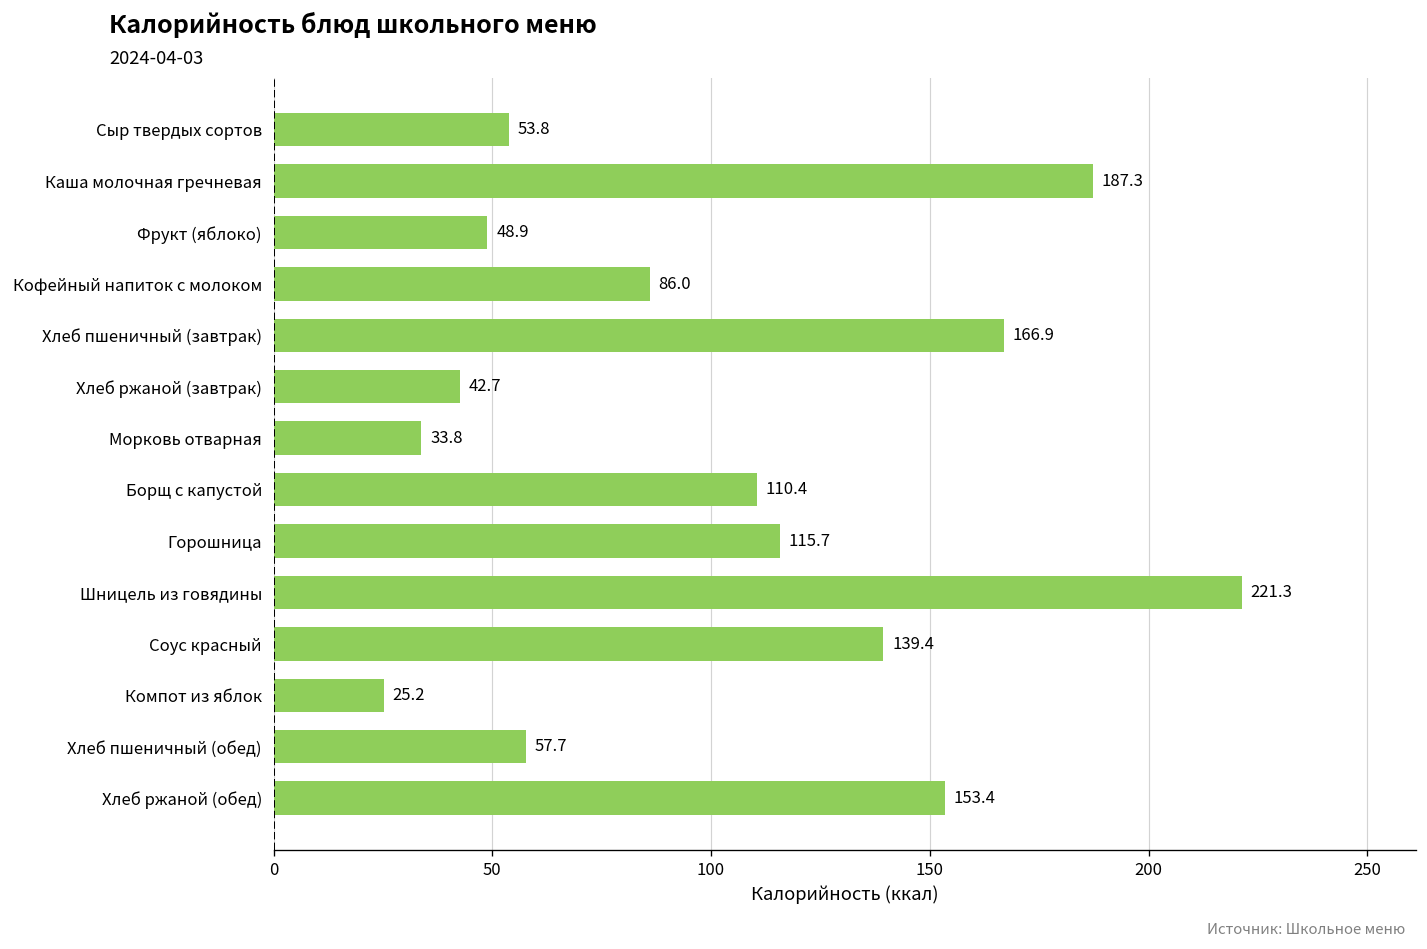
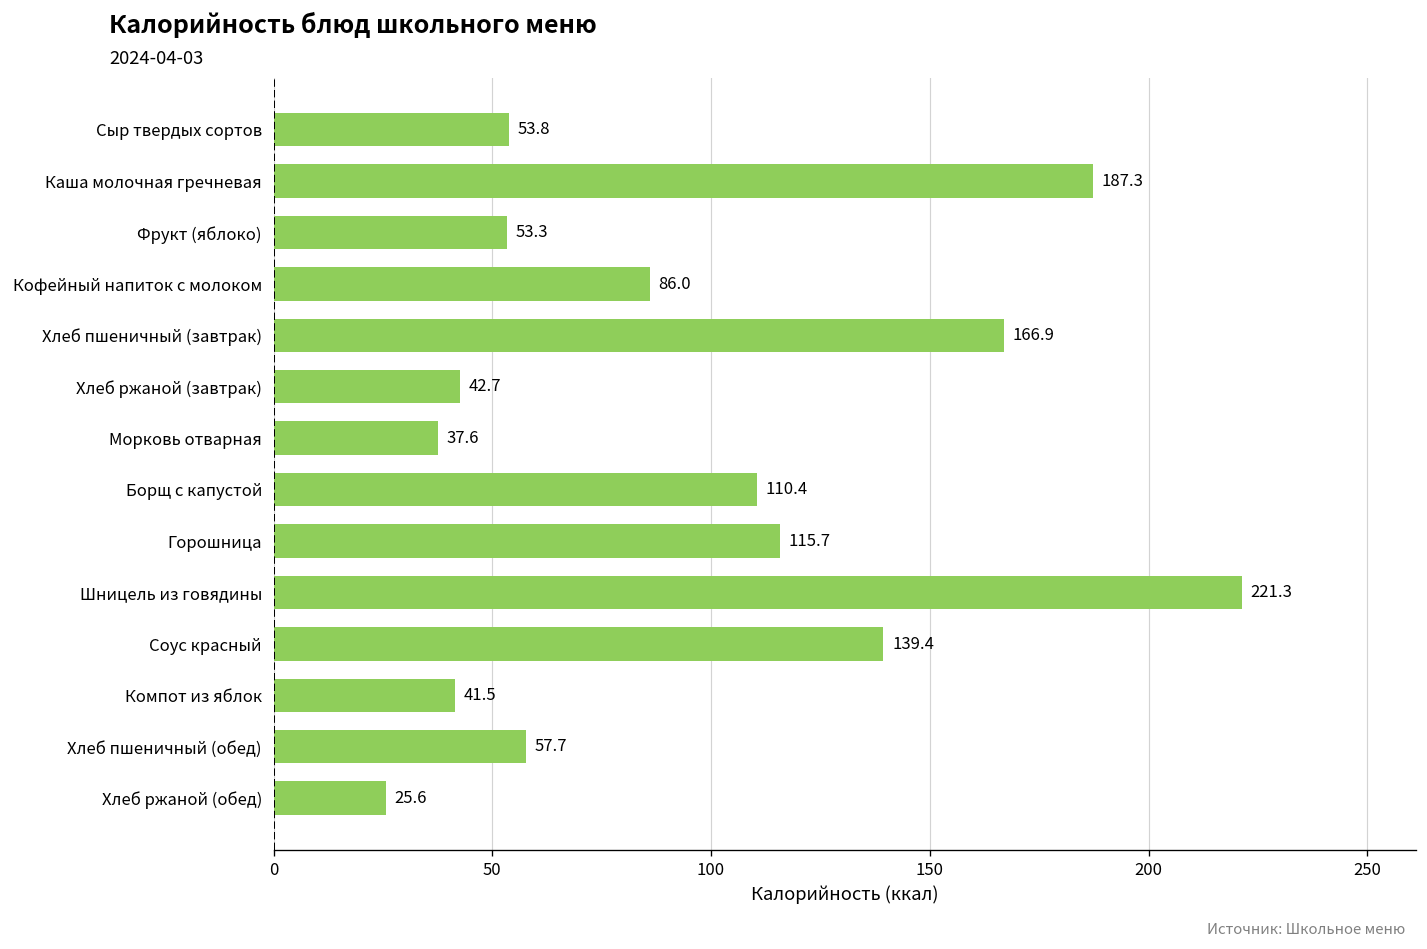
Фрукт (яблоко): 48.9 -> 53.3
Морковь отварная: 33.8 -> 37.6
Компот из яблок: 25.2 -> 41.5
Хлеб ржаной (обед): 153.4 -> 25.6
